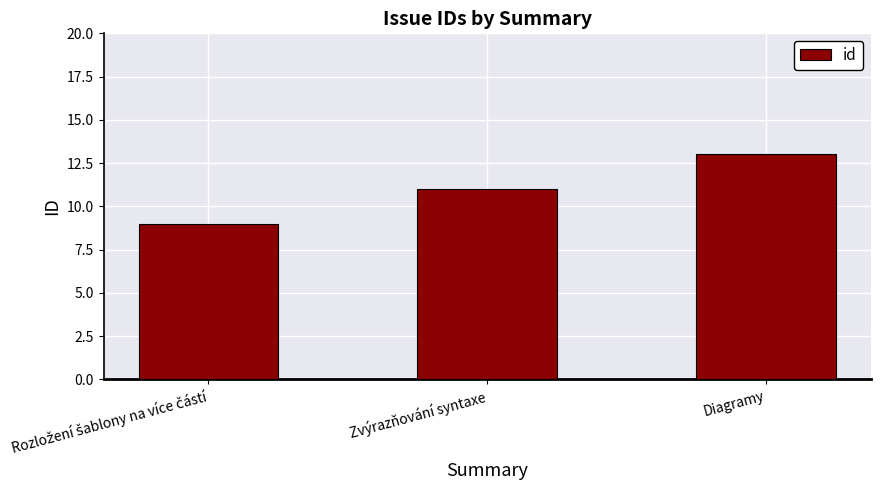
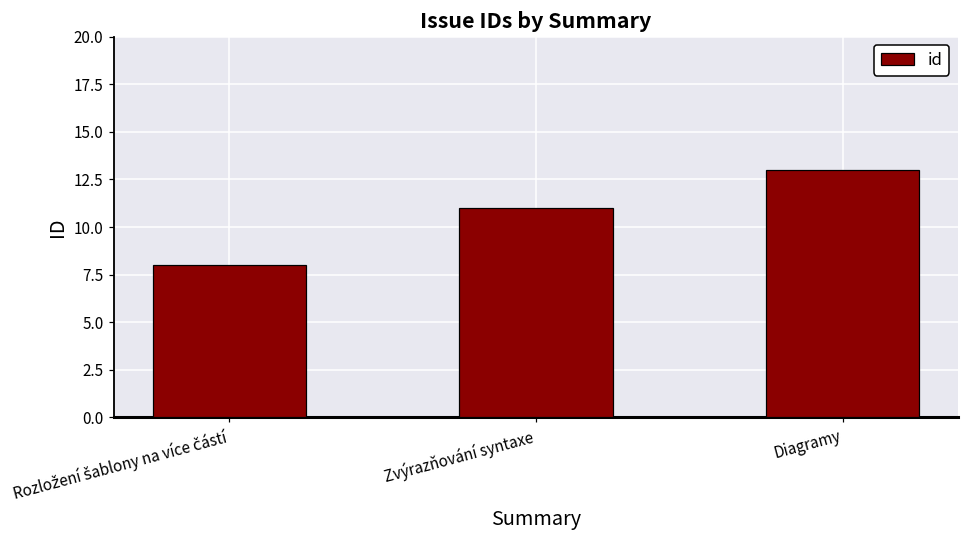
Rozložení šablony na více částí: 9 -> 8
